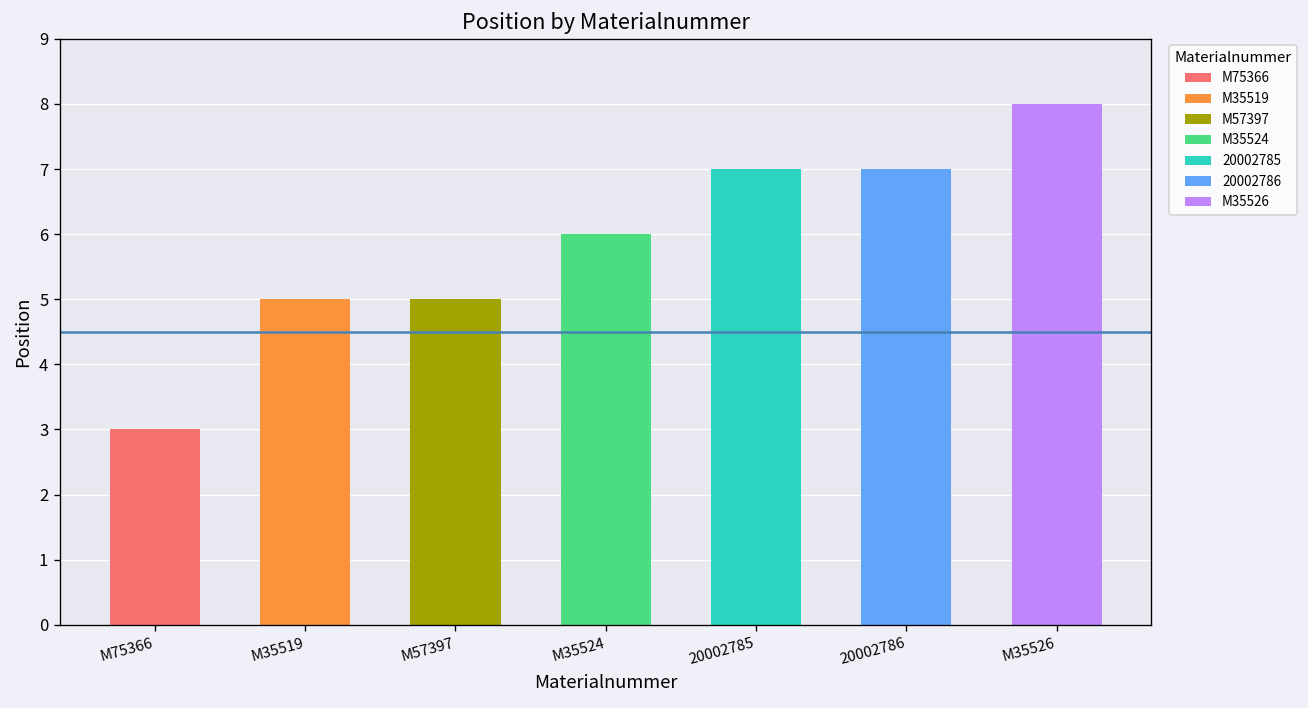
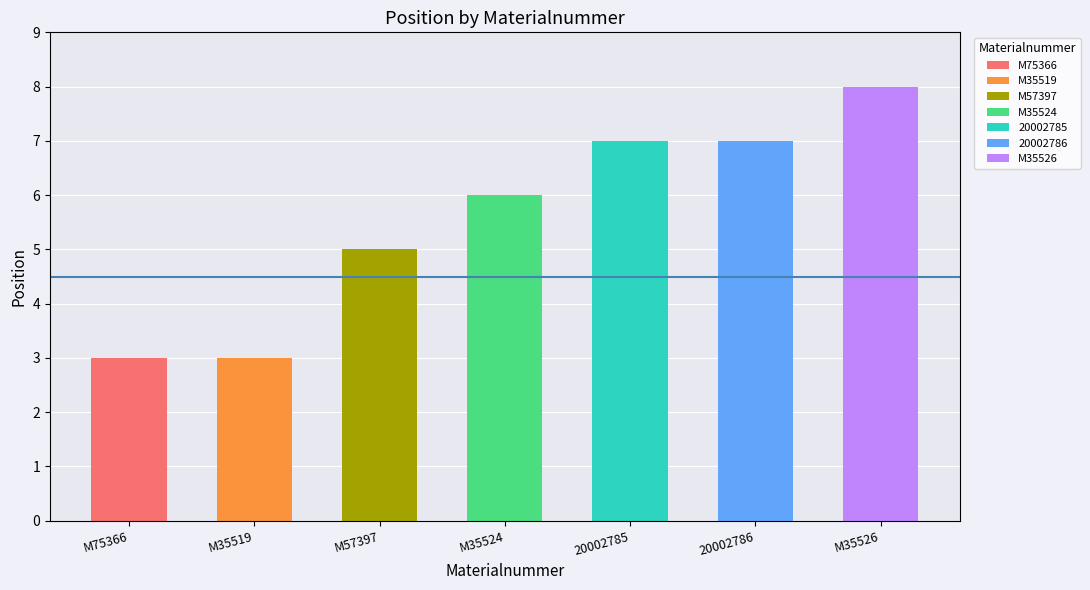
M35519, M35519: 5 -> 3
